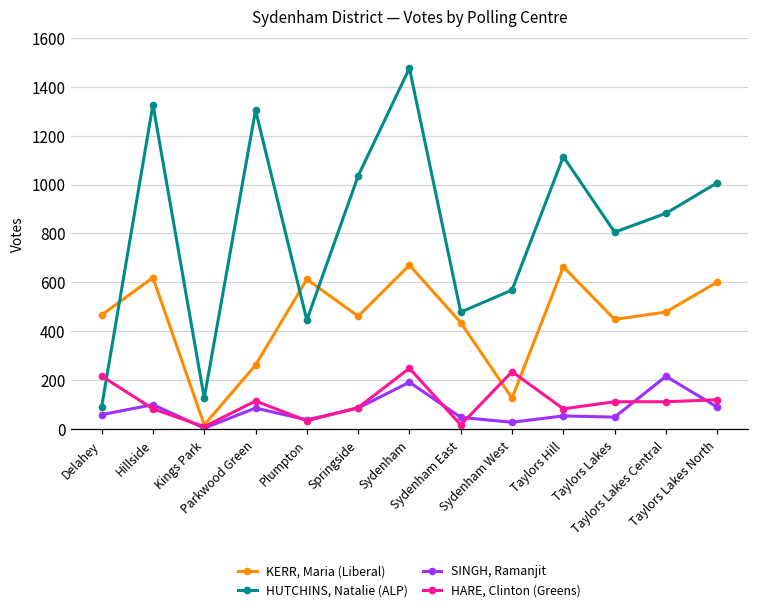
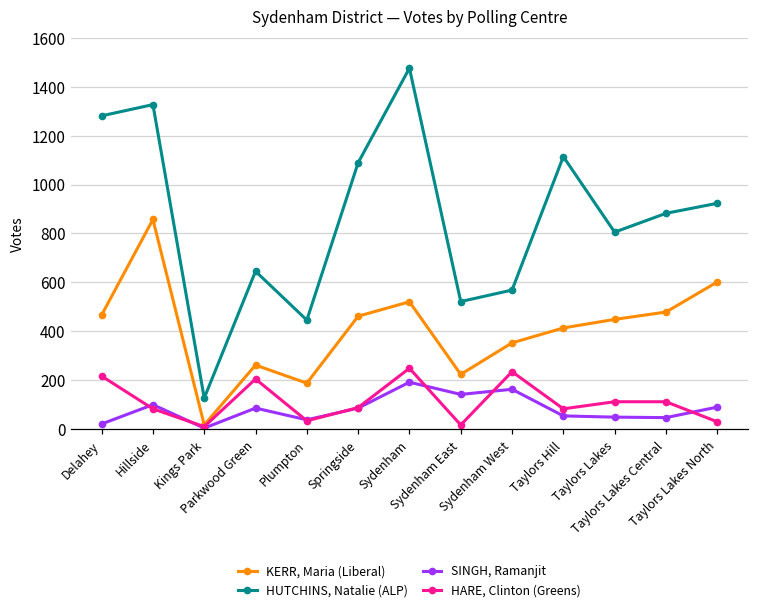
HUTCHINS, Natalie (ALP), Delahey: 90 -> 1280
SINGH, Ramanjit, Delahey: 60 -> 20
KERR, Maria (Liberal), Hillside: 620 -> 860
HUTCHINS, Natalie (ALP), Parkwood Green: 1300 -> 650
HARE, Clinton (Greens), Parkwood Green: 110 -> 200
KERR, Maria (Liberal), Plumpton: 610 -> 190
HUTCHINS, Natalie (ALP), Springside: 1040 -> 1090
KERR, Maria (Liberal), Sydenham: 670 -> 520
KERR, Maria (Liberal), Sydenham East: 440 -> 220
HUTCHINS, Natalie (ALP), Sydenham East: 480 -> 520
SINGH, Ramanjit, Sydenham East: 50 -> 140
KERR, Maria (Liberal), Sydenham West: 130 -> 350
SINGH, Ramanjit, Sydenham West: 30 -> 160
KERR, Maria (Liberal), Taylors Hill: 660 -> 410
SINGH, Ramanjit, Taylors Lakes Central: 220 -> 50
HUTCHINS, Natalie (ALP), Taylors Lakes North: 1010 -> 920
HARE, Clinton (Greens), Taylors Lakes North: 120 -> 30
